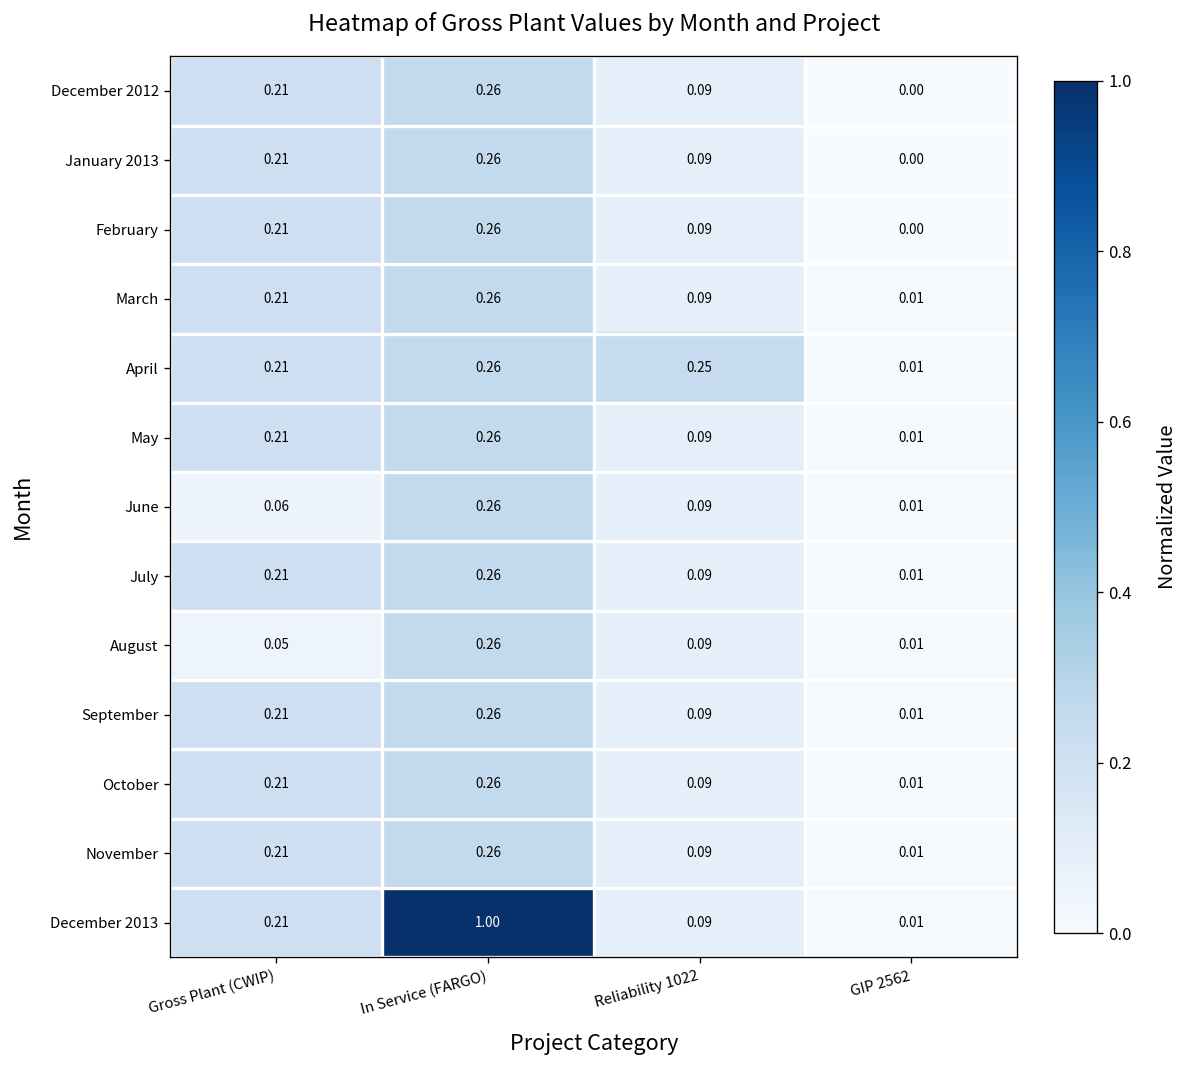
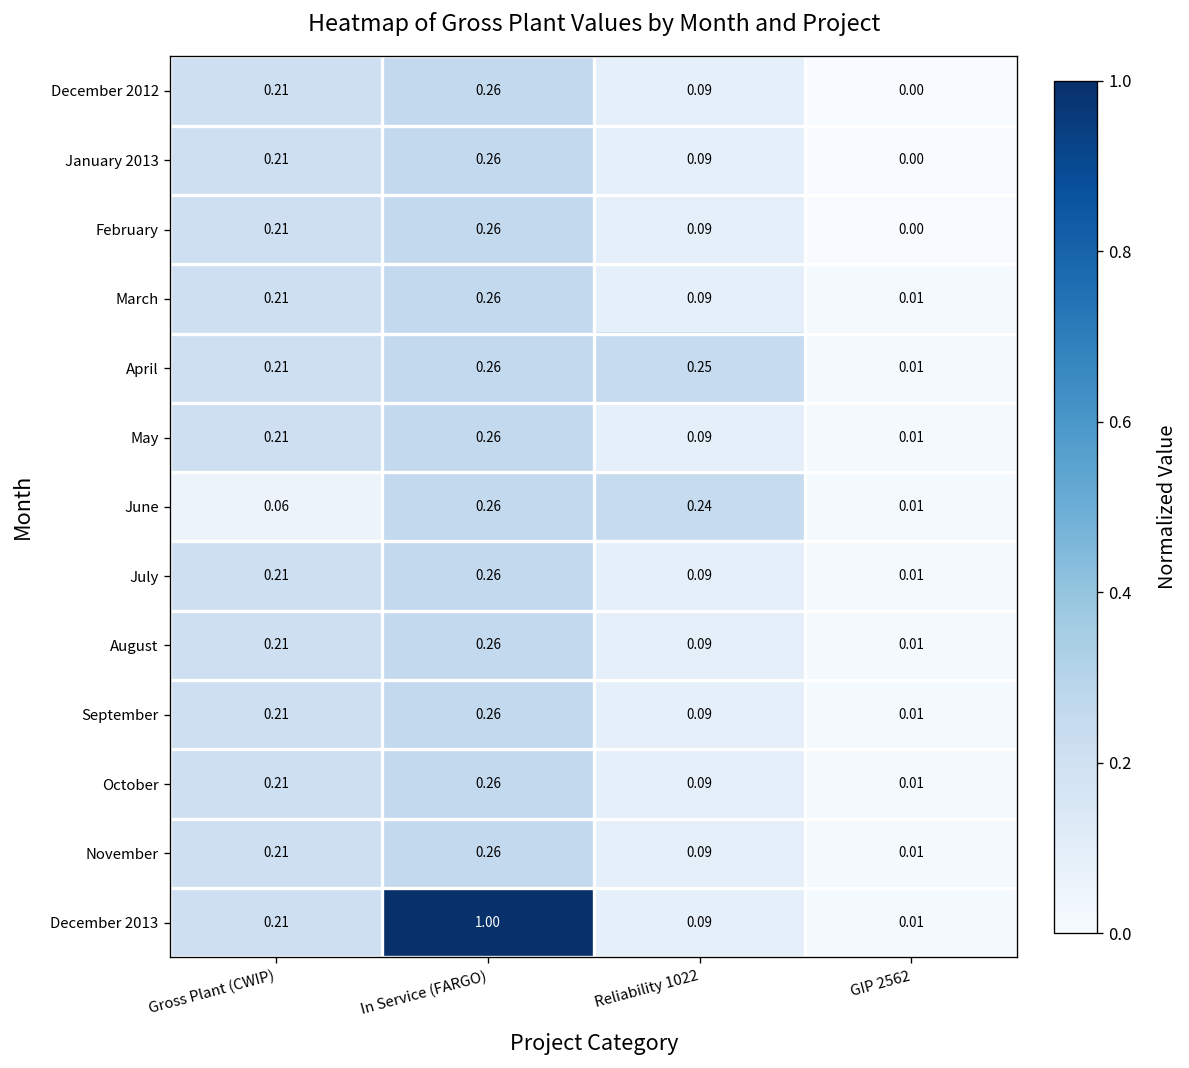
June, Reliability 1022: 0.09 -> 0.24
August, Gross Plant (CWIP): 0.05 -> 0.21
